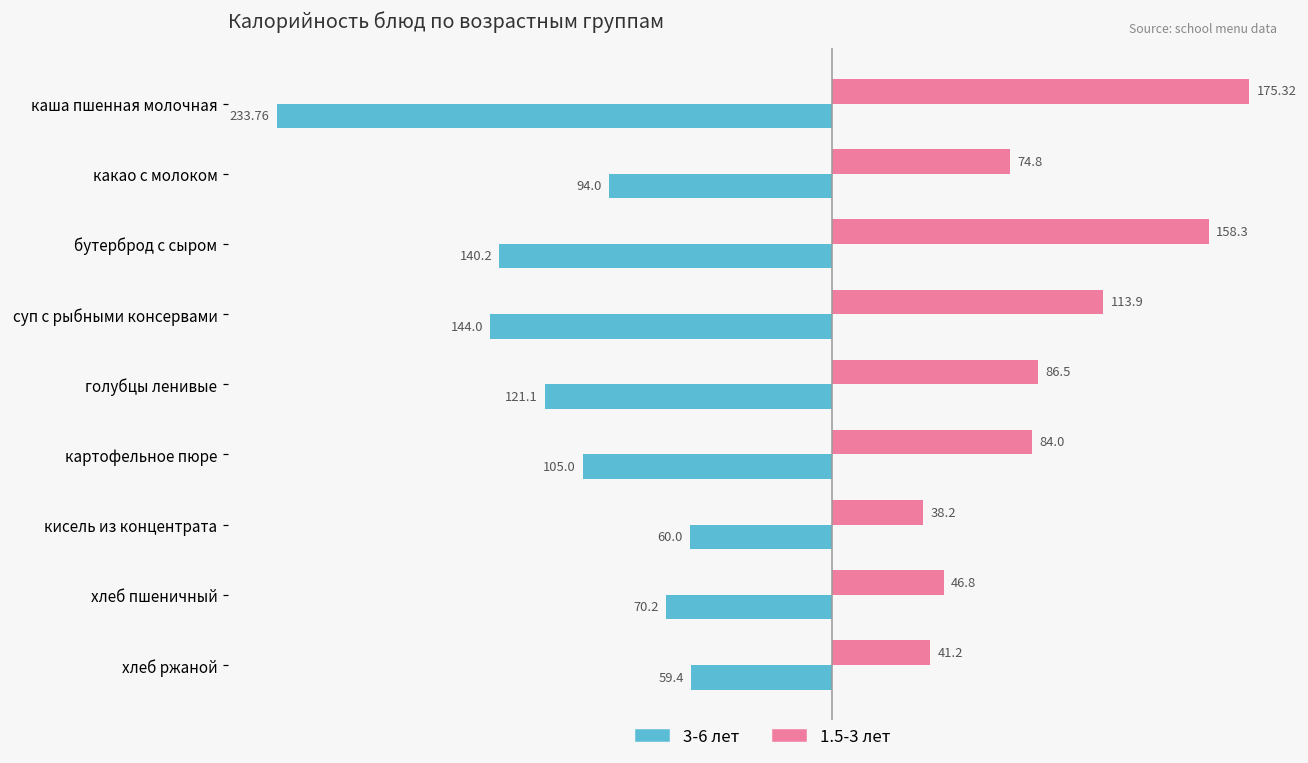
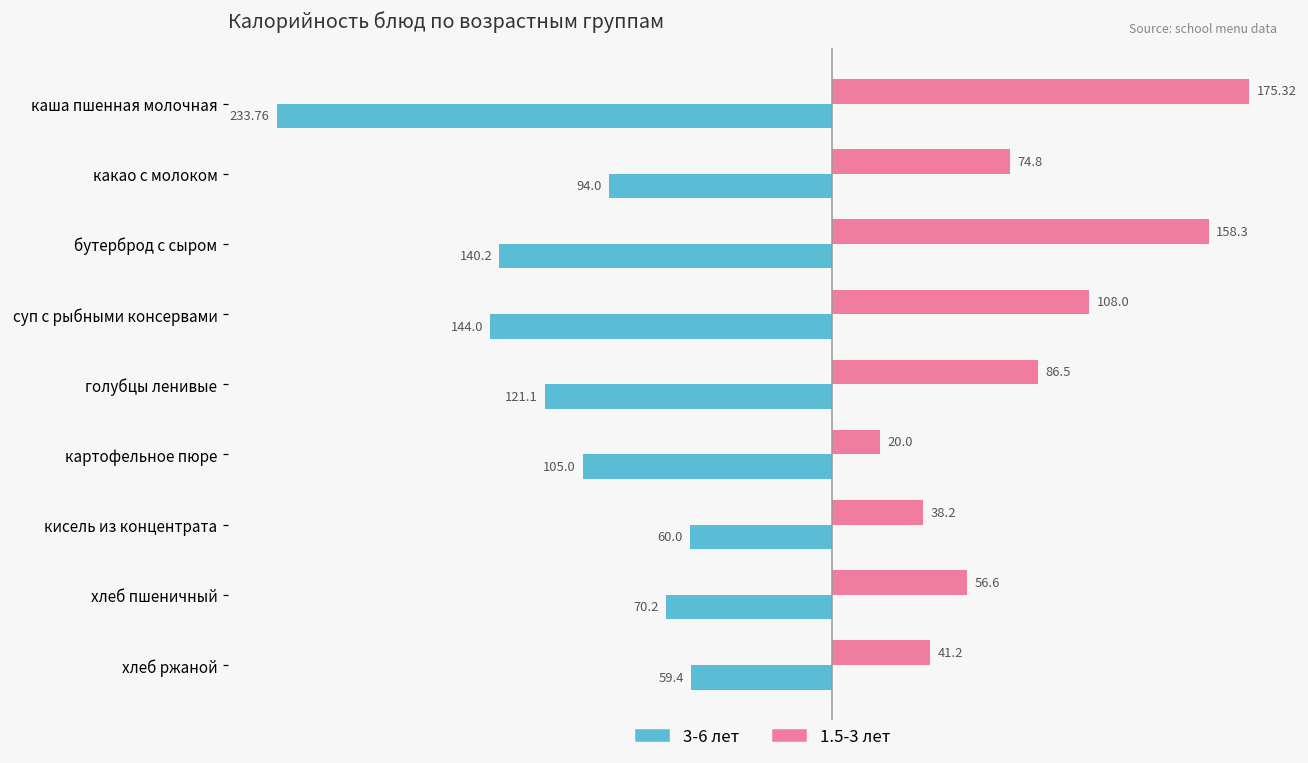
1.5-3 лет, суп с рыбными консервами: 113.9 -> 108.0
1.5-3 лет, картофельное пюре: 84.0 -> 20.0
1.5-3 лет, хлеб пшеничный: 46.8 -> 56.6
